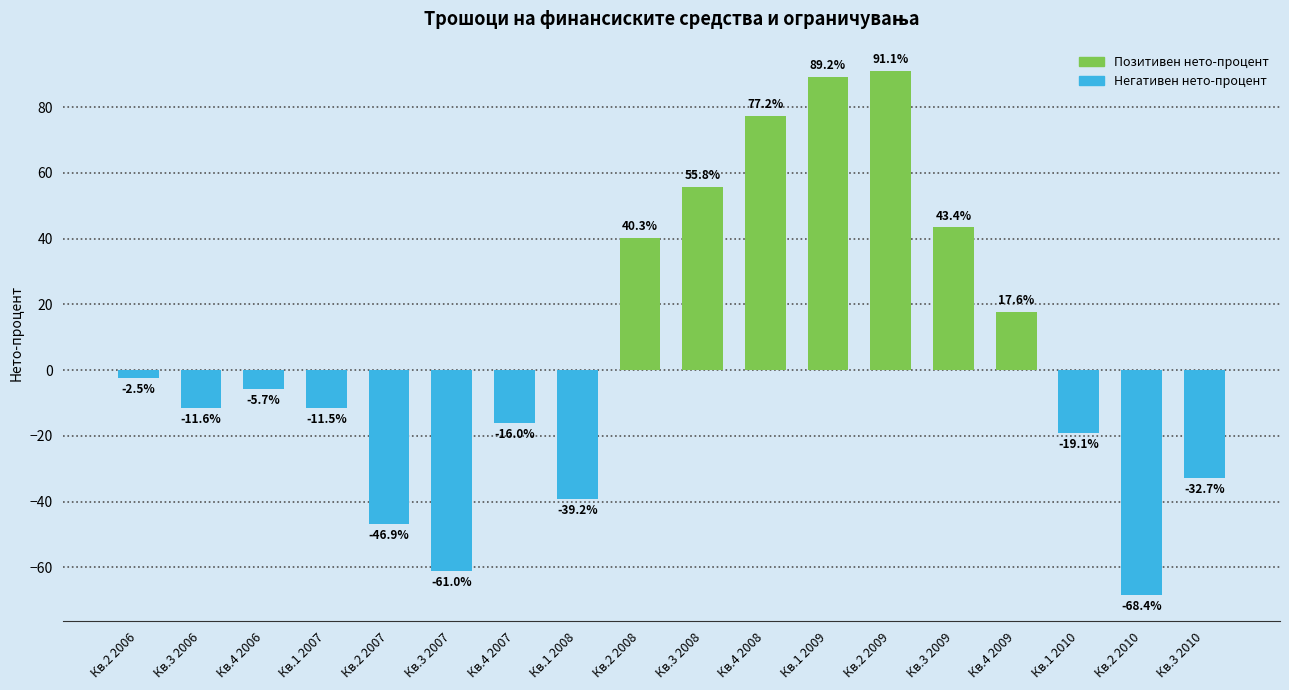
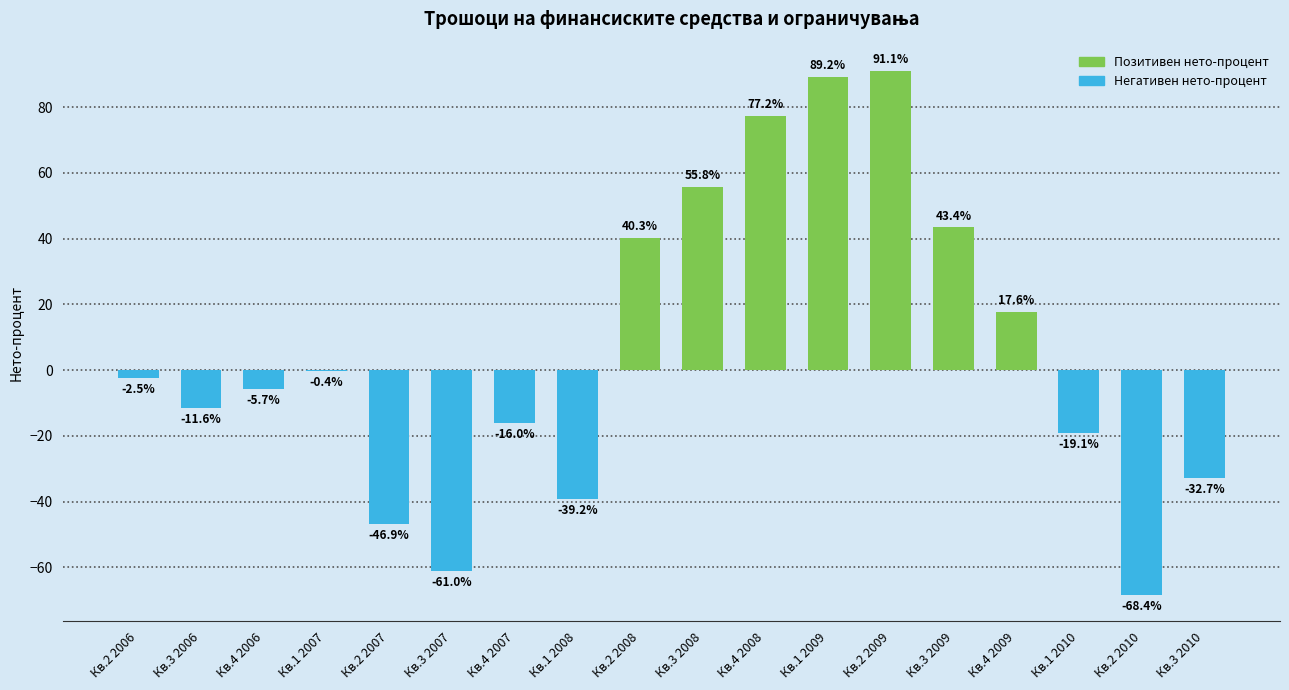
Кв.1 2007: -11.5% -> -0.4%
